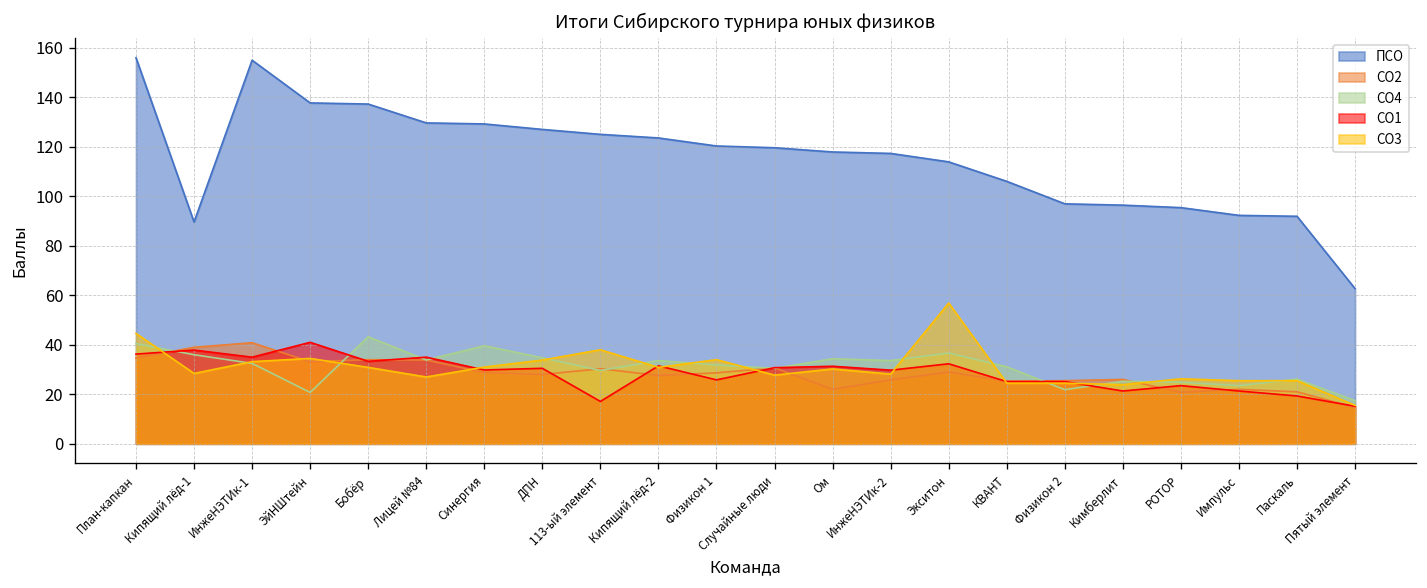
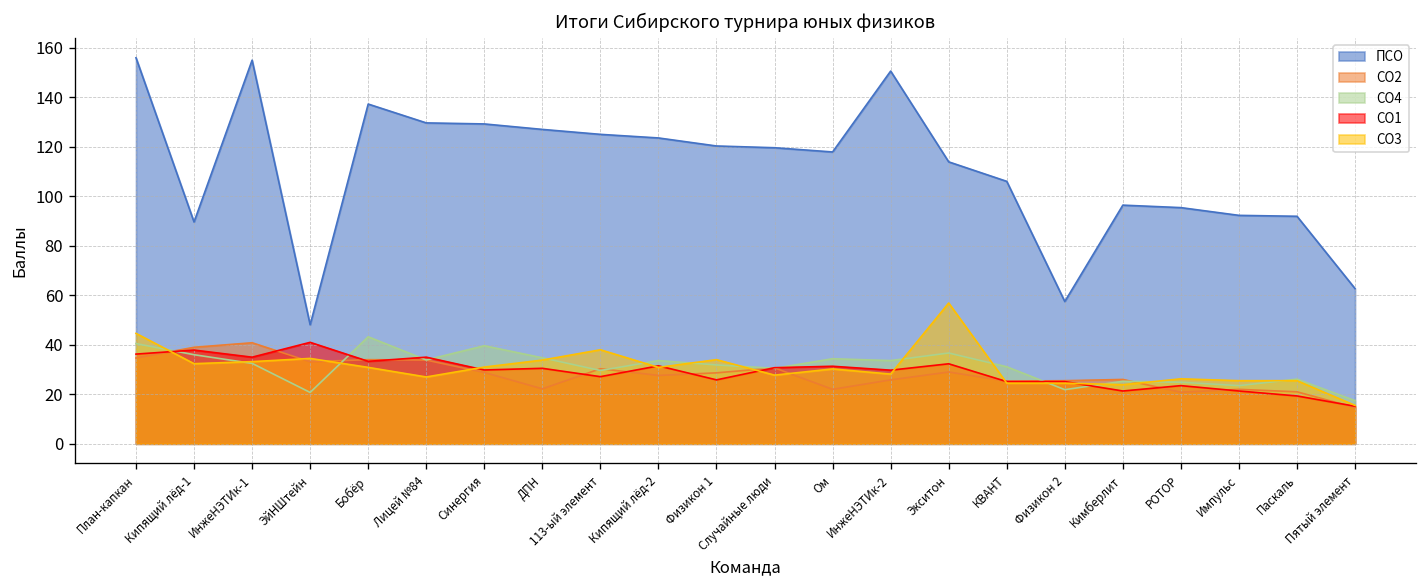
СО3, Кипящий лёд-1: 28 -> 32
ПСО, ЭйНШтейн: 138 -> 48
СО2, ДПН: 28 -> 22
СО1, 113-ый элемент: 17 -> 27
ПСО, ИнжеНЭТИк-2: 117 -> 151
ПСО, Физикон 2: 97 -> 58
